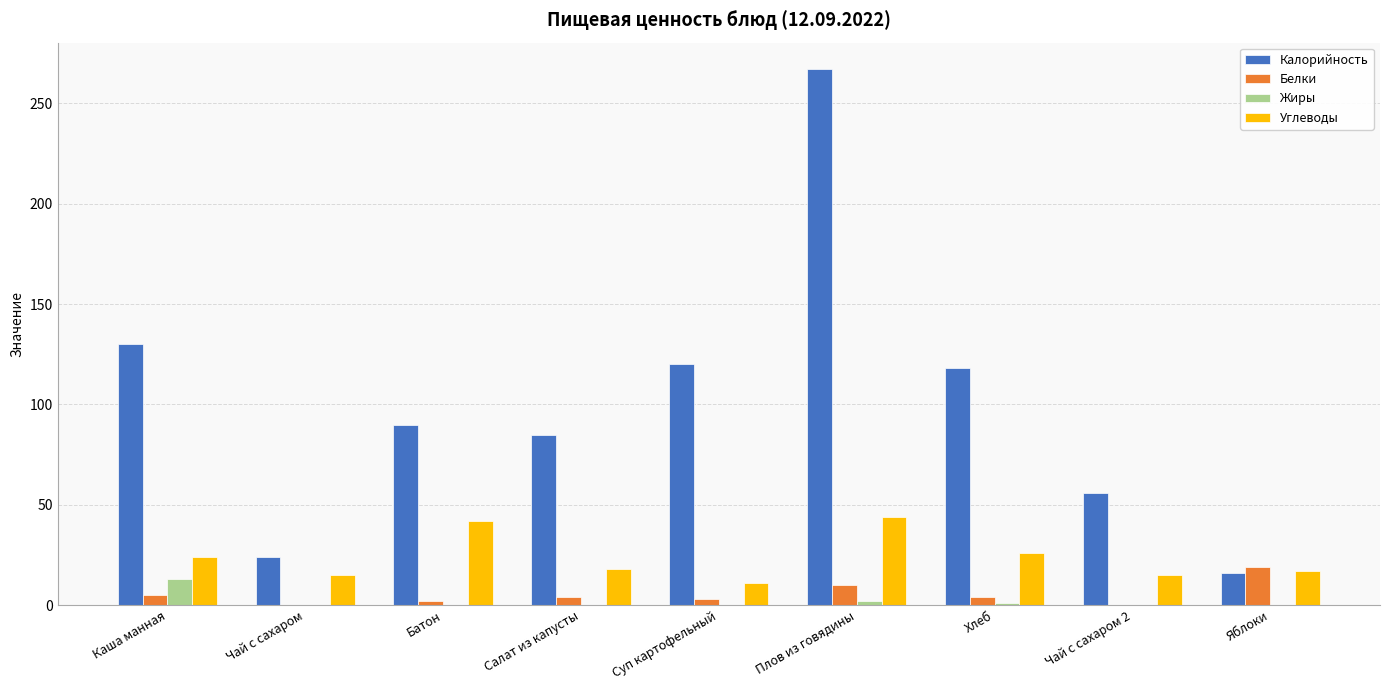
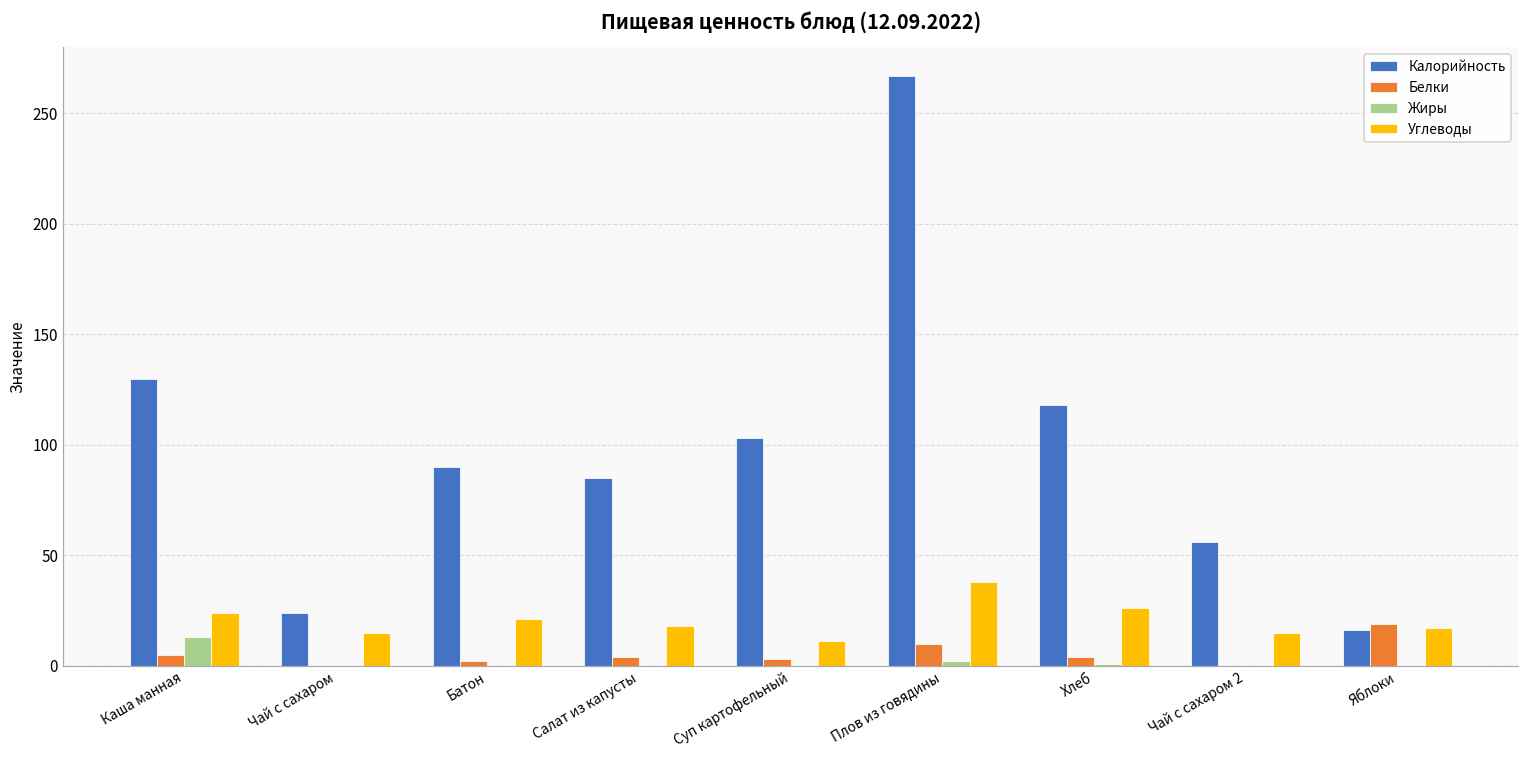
Углеводы, Батон: 42 -> 21
Калорийность, Суп картофельный: 120 -> 103
Углеводы, Плов из говядины: 44 -> 38
